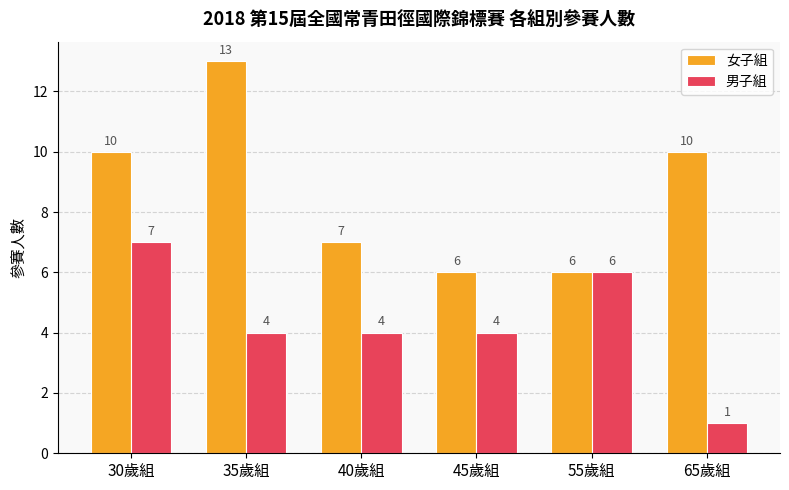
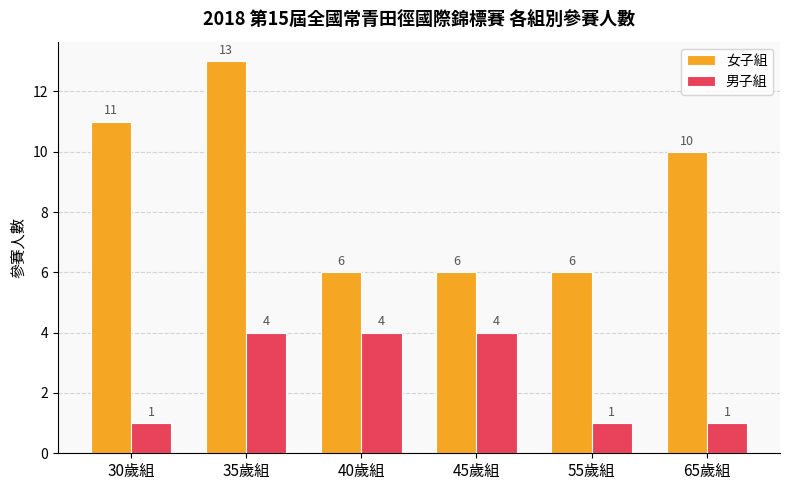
女子組, 30歲組: 10 -> 11
男子組, 30歲組: 7 -> 1
女子組, 40歲組: 7 -> 6
男子組, 55歲組: 6 -> 1
